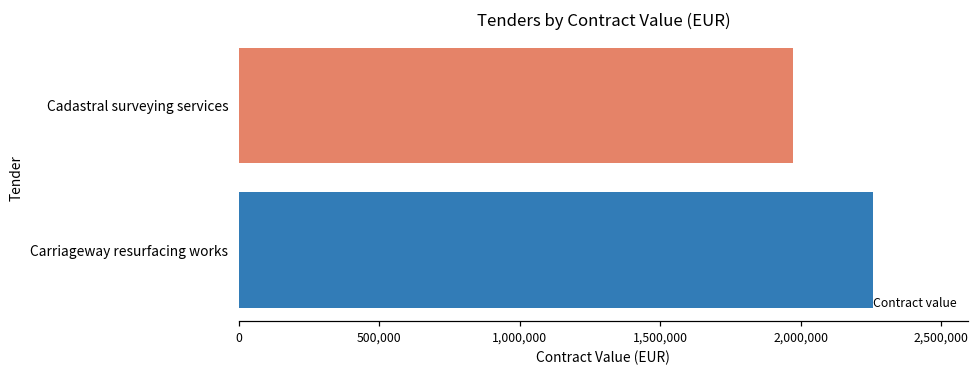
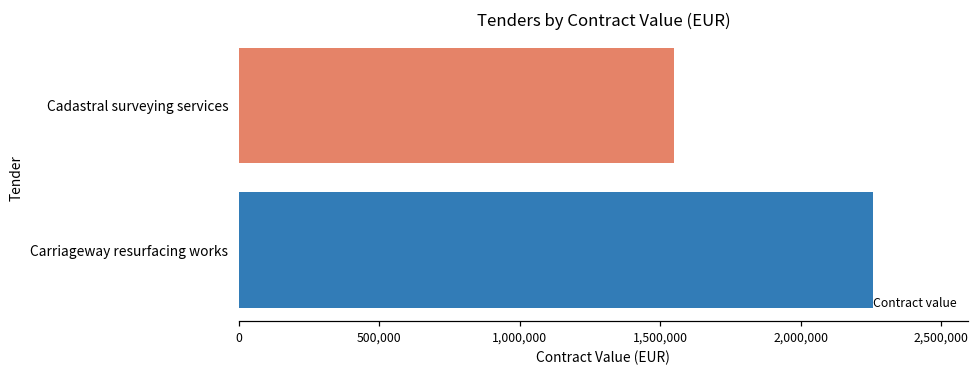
Cadastral surveying services: 1,970,000 -> 1,550,000
